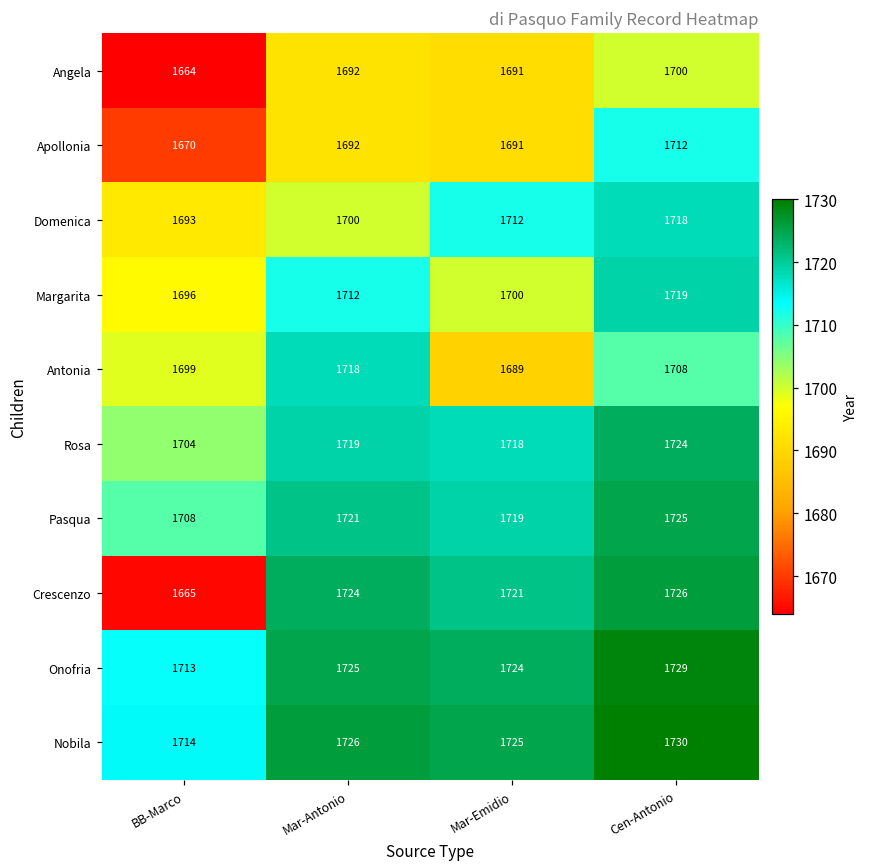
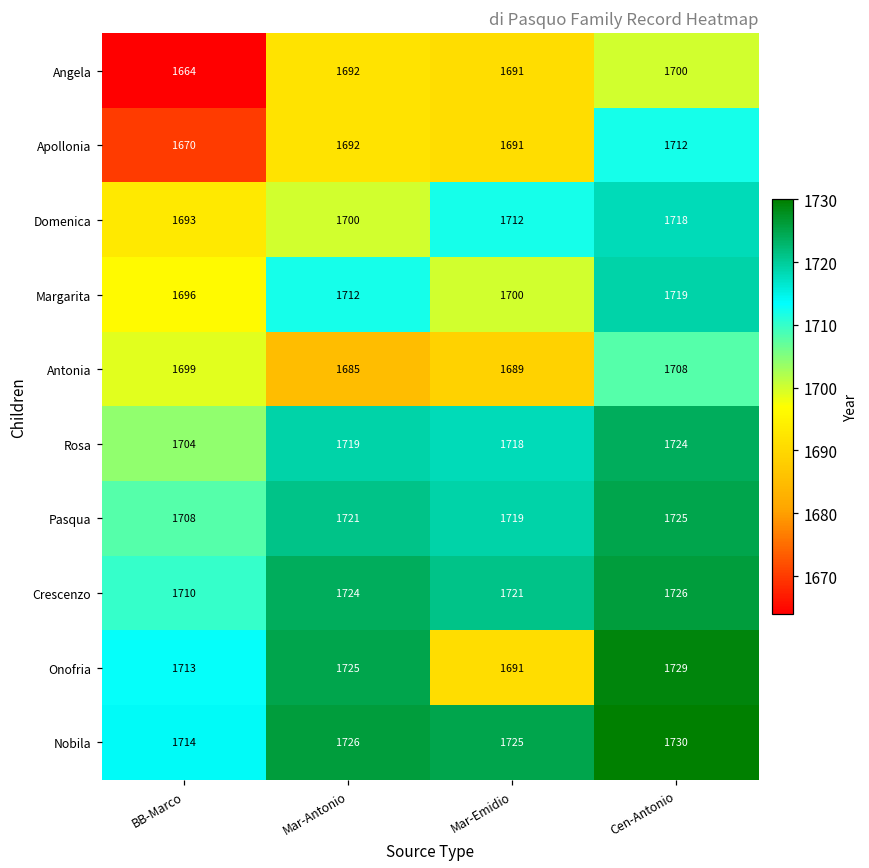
Antonia, Mar-Antonio: 1718 -> 1685
Crescenzo, BB-Marco: 1665 -> 1710
Onofria, Mar-Emidio: 1724 -> 1691
